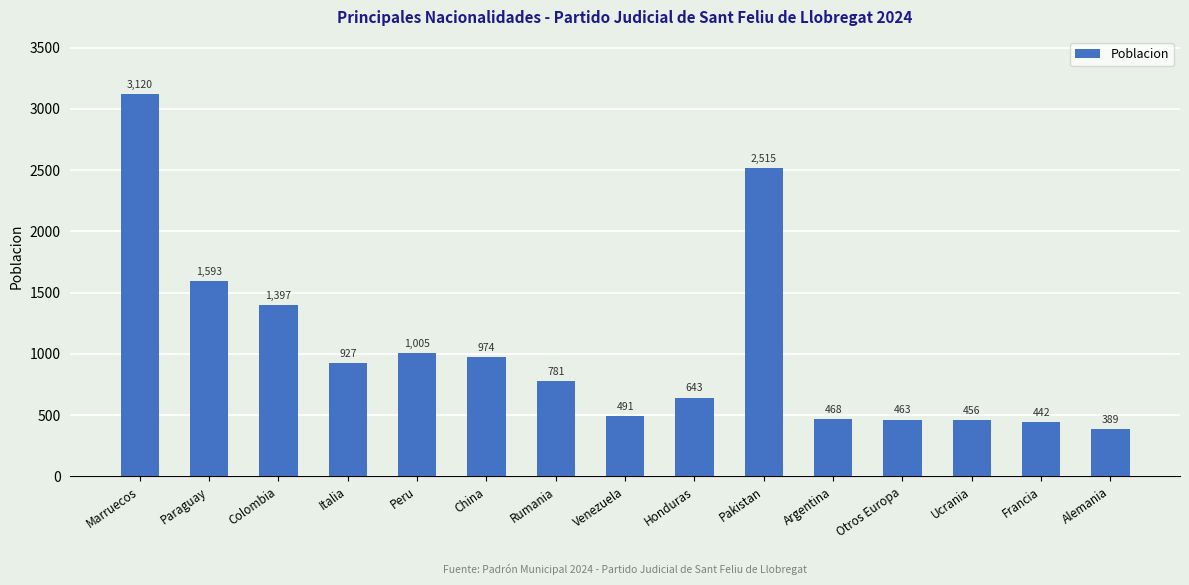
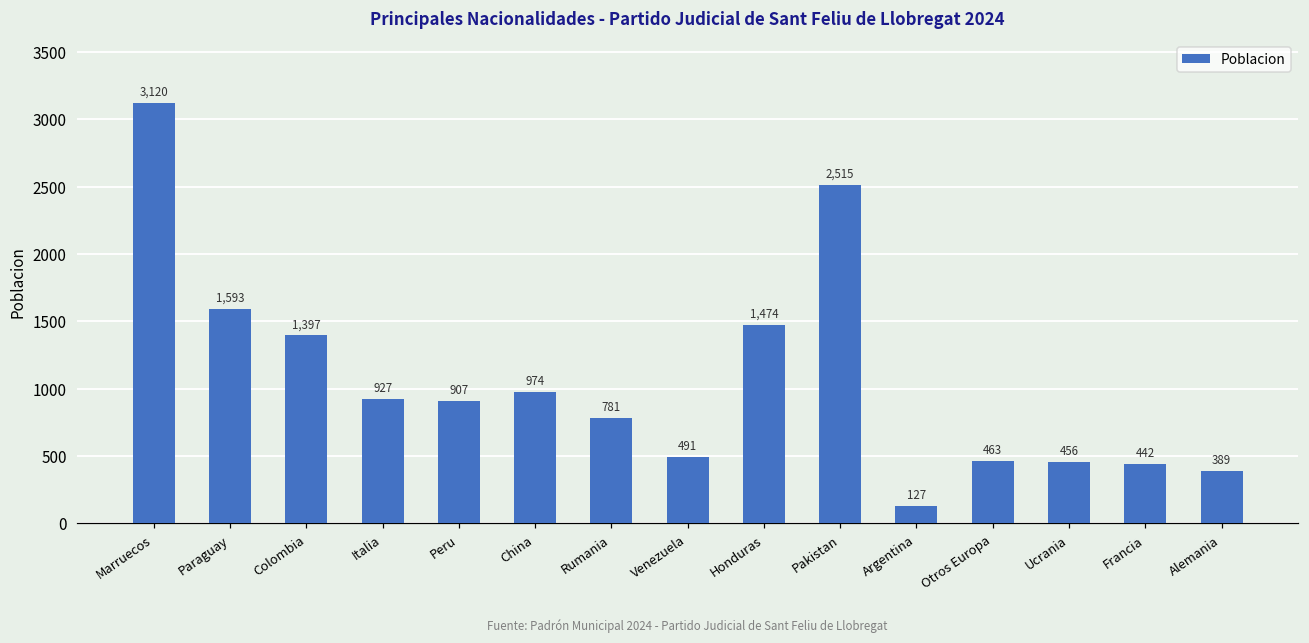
Peru: 1,005 -> 907
Honduras: 643 -> 1,474
Argentina: 468 -> 127
